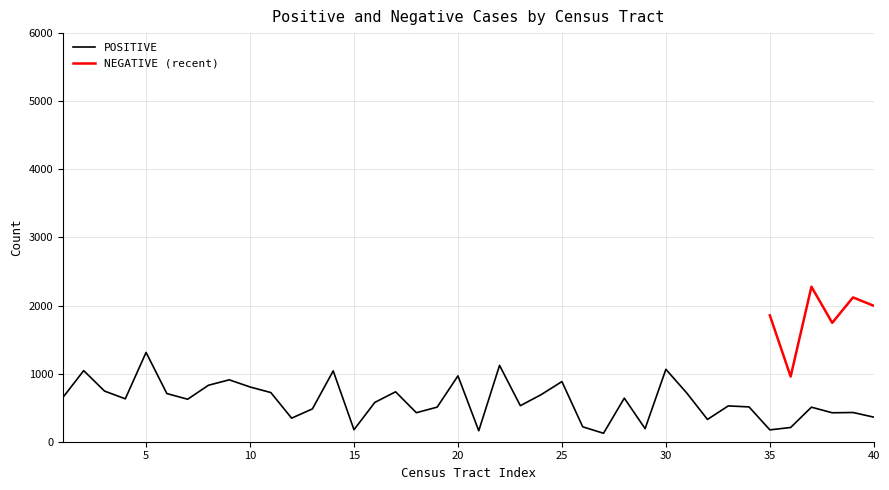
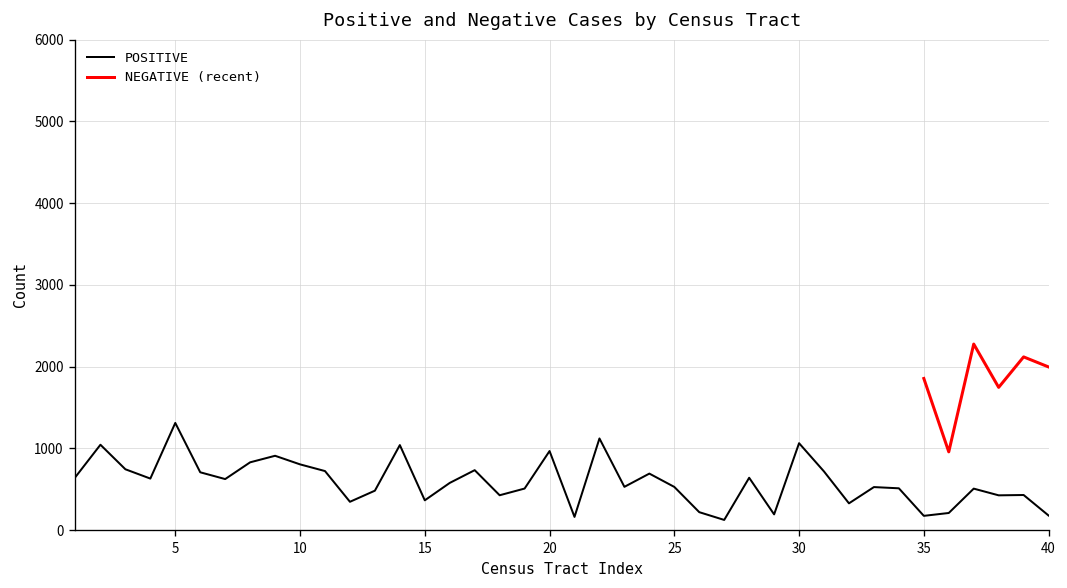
POSITIVE, 15: 200 -> 400
POSITIVE, 25: 900 -> 500
POSITIVE, 40: 400 -> 200
